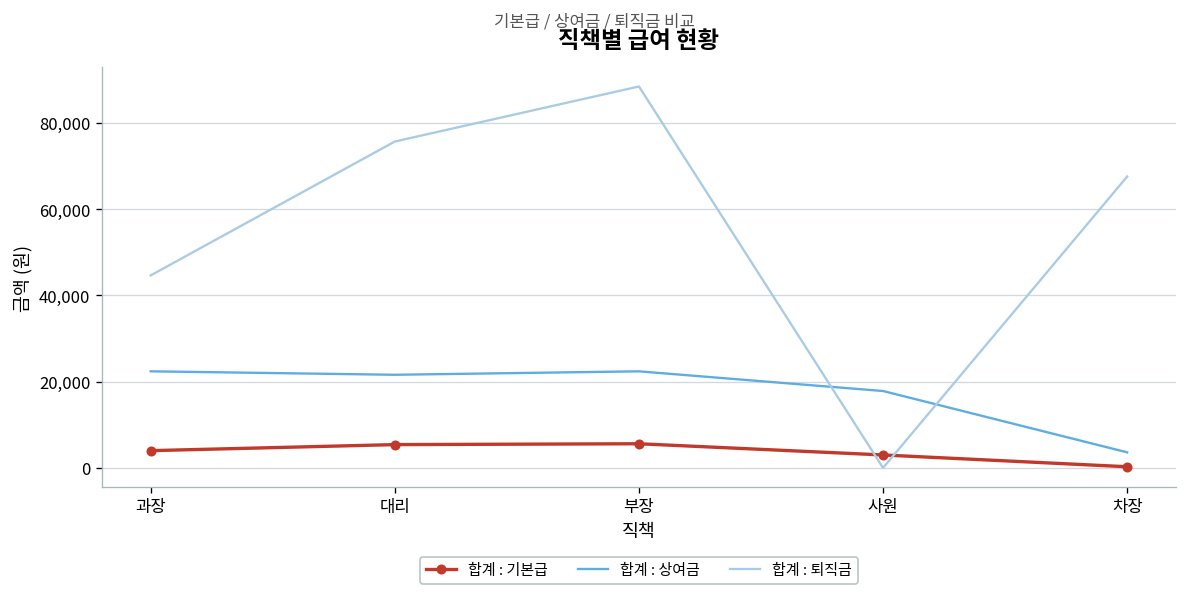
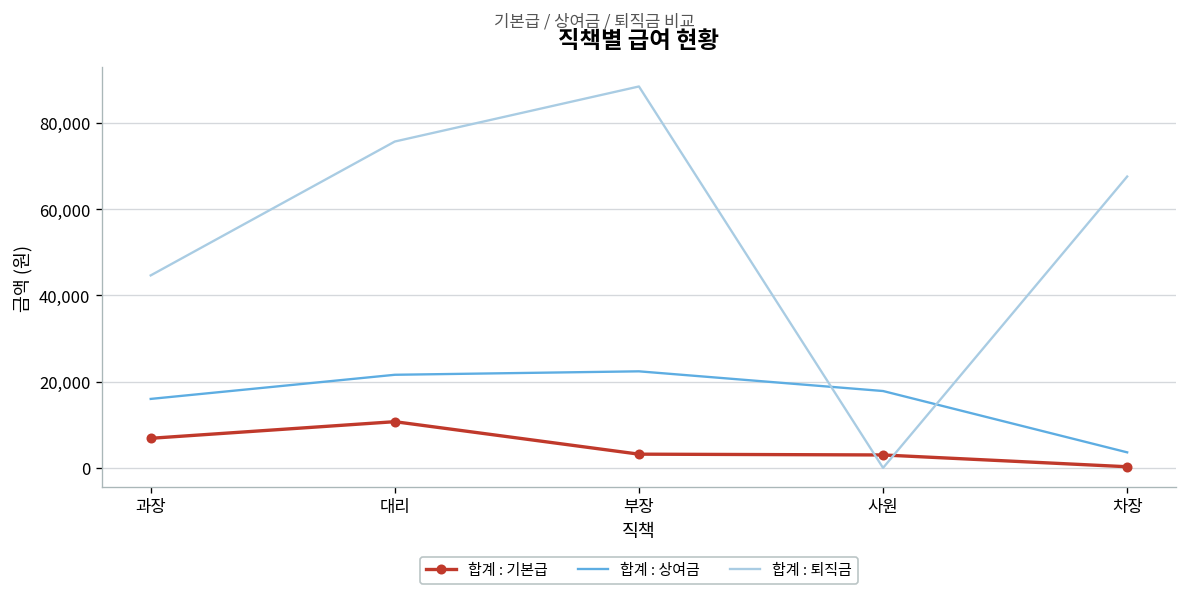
합계 : 기본급, 과장: 4,000 -> 7,000
합계 : 상여금, 과장: 22,000 -> 16,000
합계 : 기본급, 대리: 5,000 -> 11,000
합계 : 기본급, 부장: 6,000 -> 3,000
